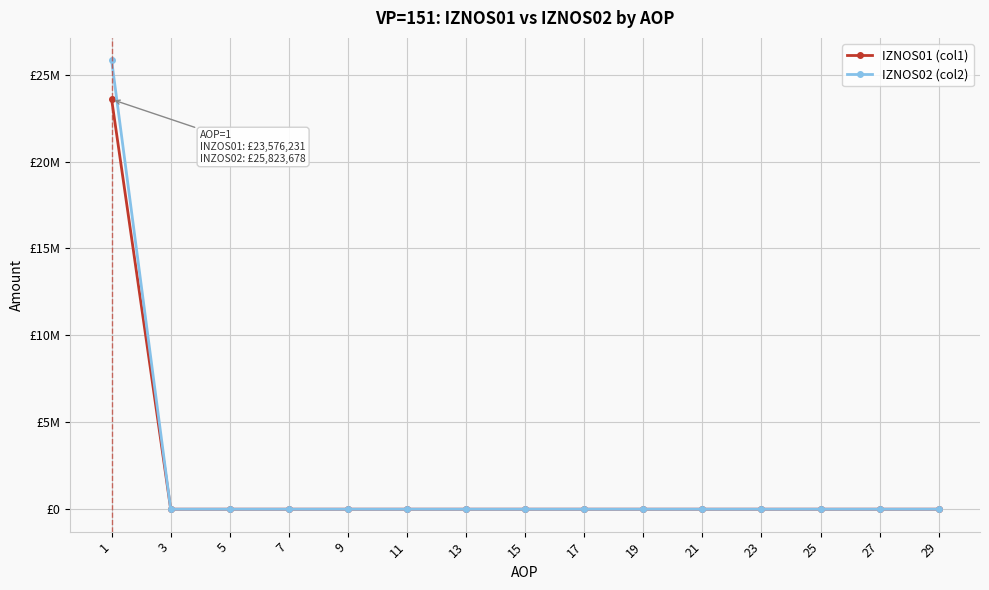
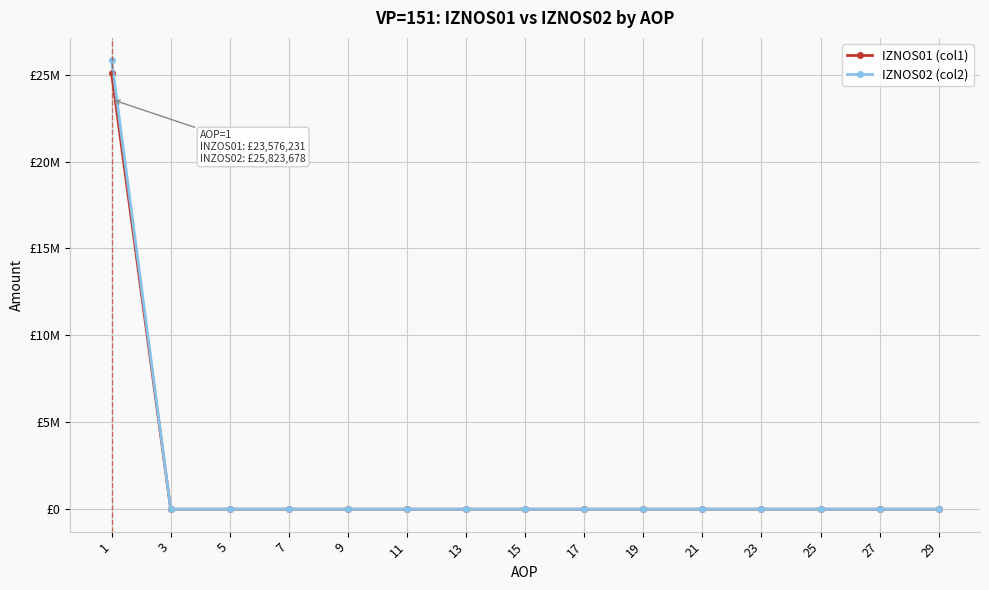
IZNOS01 (col1), 1: £23600000 -> £25100000
